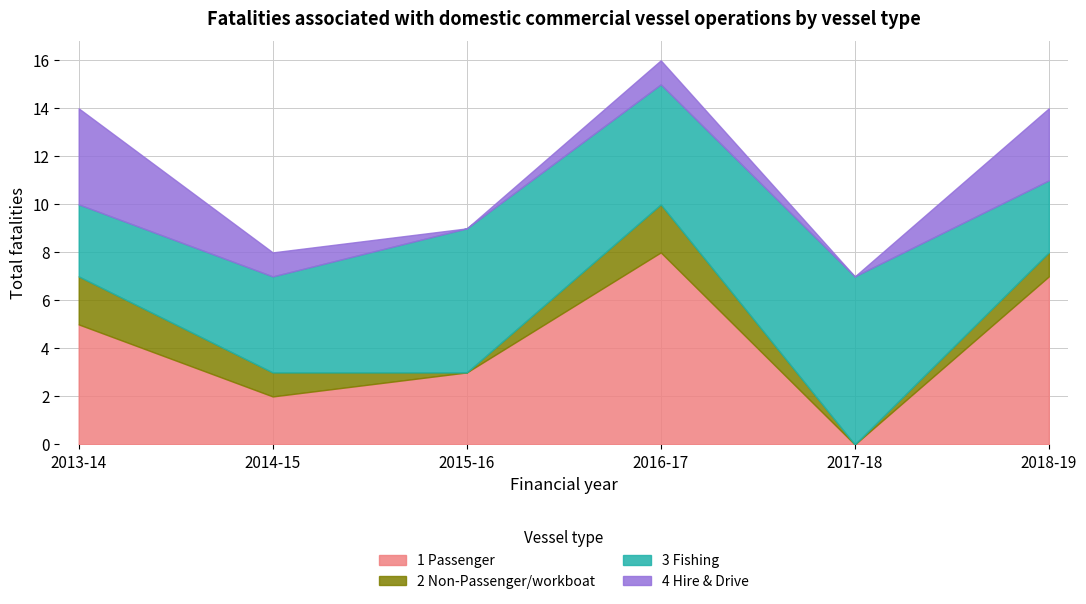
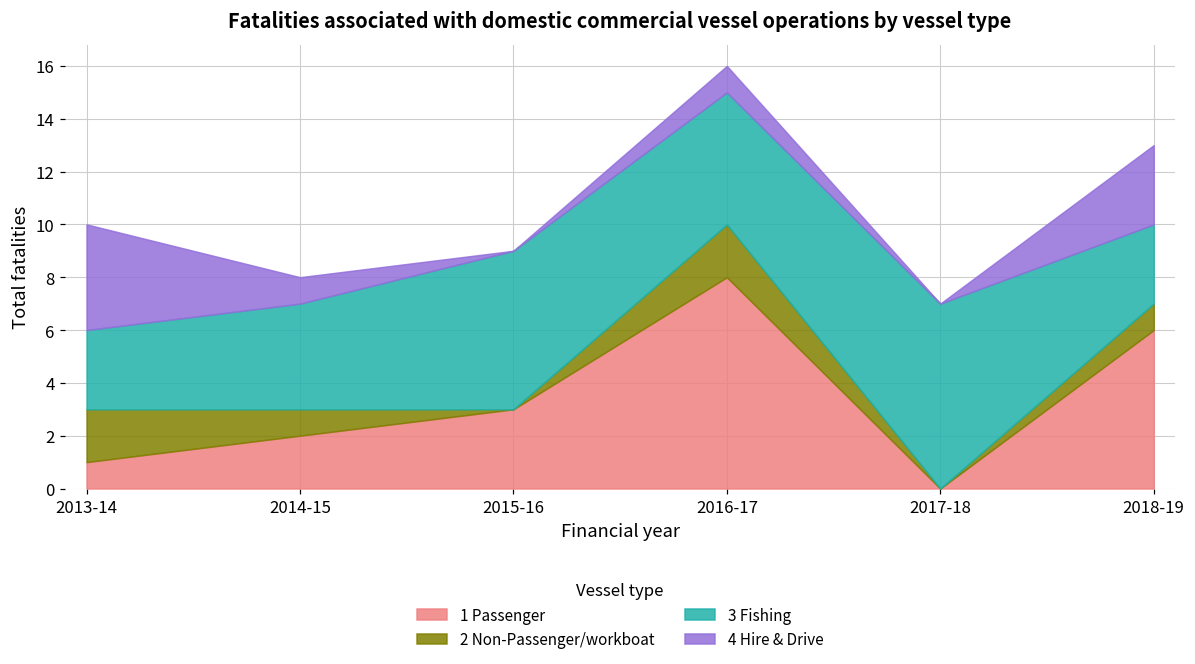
1 Passenger, 2013-14: 5 -> 1
1 Passenger, 2018-19: 7 -> 6
